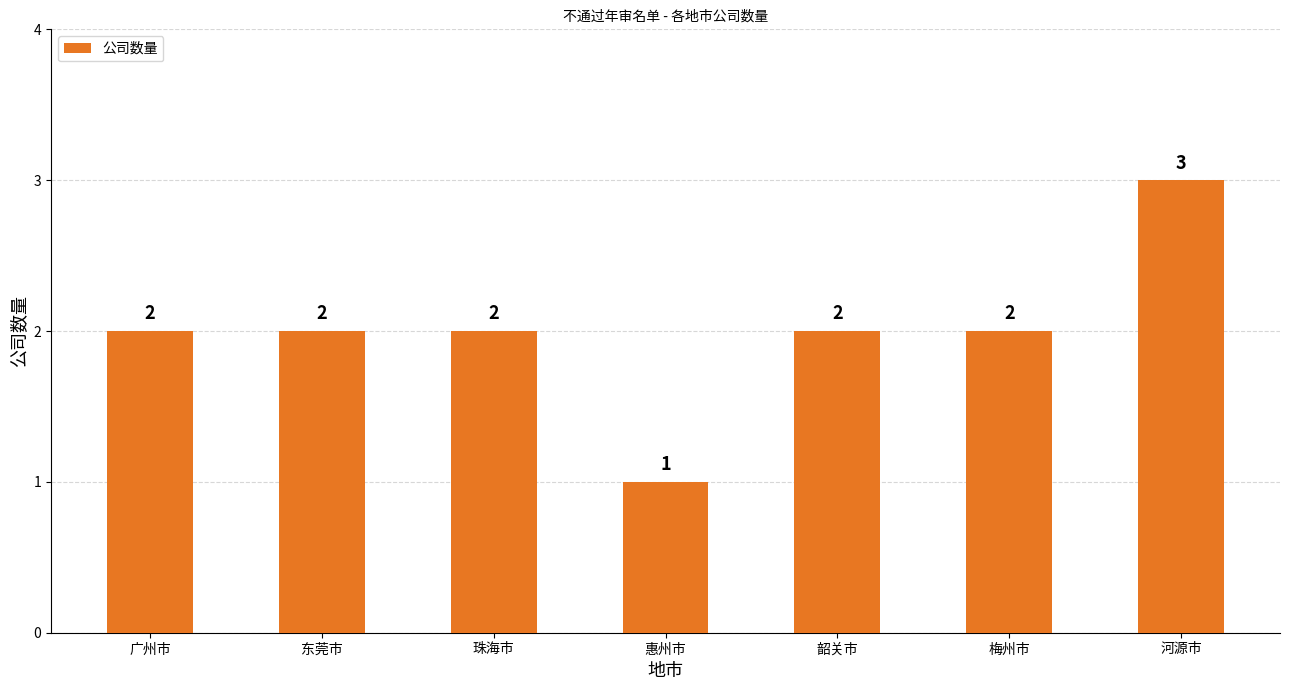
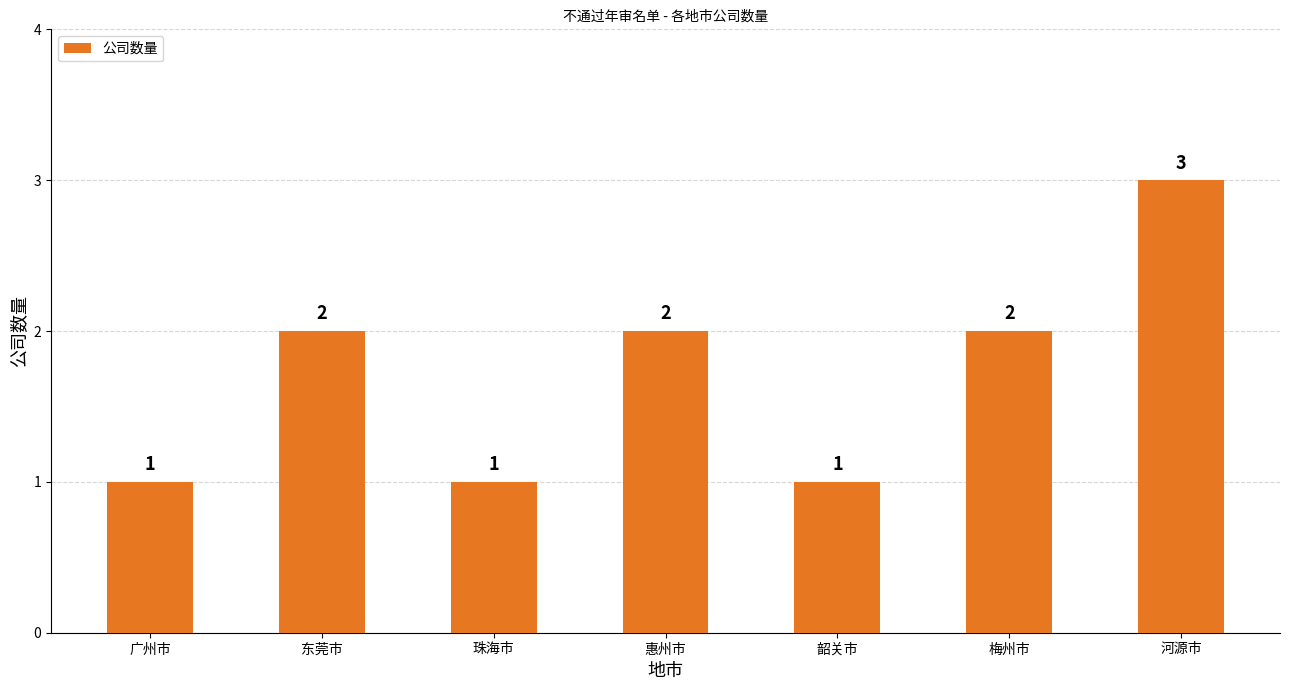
广州市: 2 -> 1
珠海市: 2 -> 1
惠州市: 1 -> 2
韶关市: 2 -> 1
